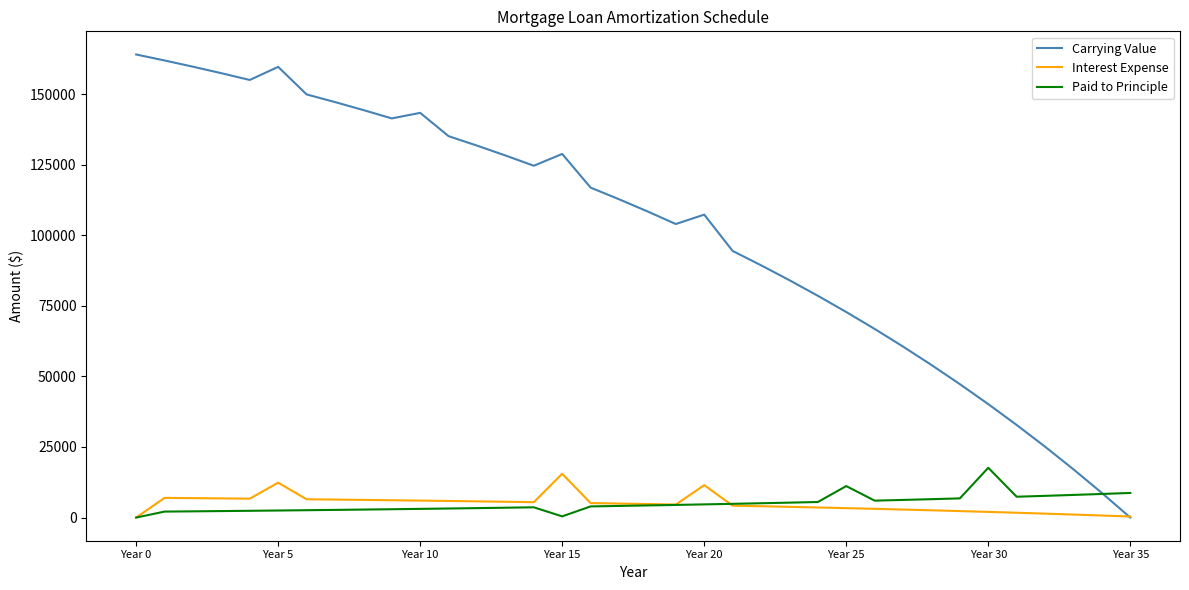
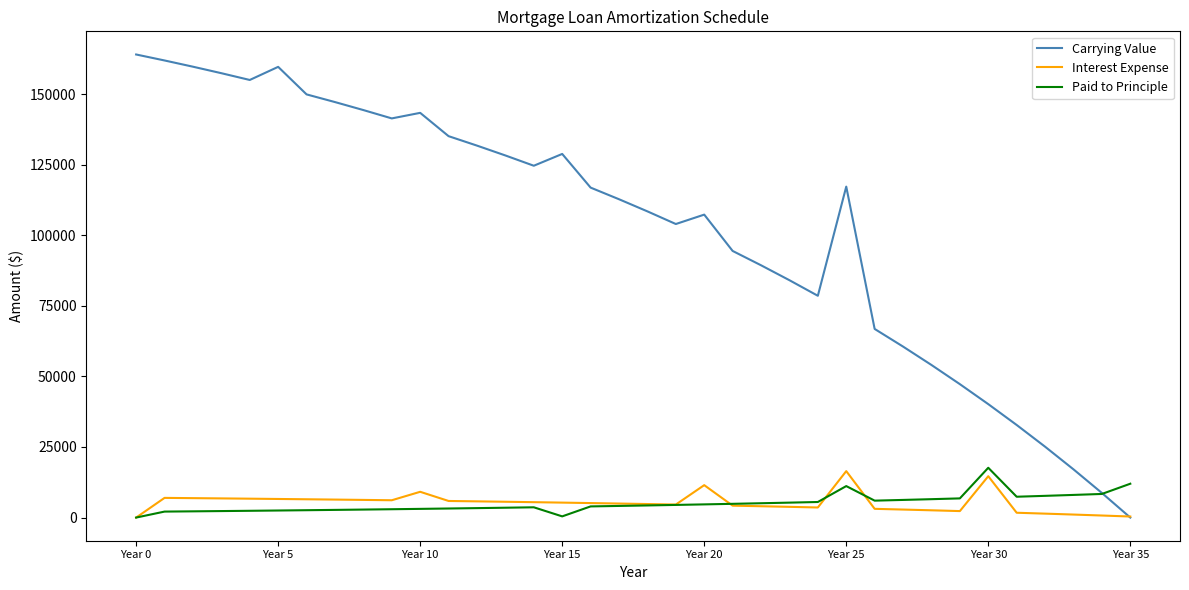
Interest Expense, Year 5: 12000 -> 7000
Interest Expense, Year 10: 6000 -> 9000
Interest Expense, Year 15: 16000 -> 5000
Carrying Value, Year 25: 73000 -> 117000
Interest Expense, Year 25: 3000 -> 16000
Interest Expense, Year 30: 2000 -> 15000
Paid to Principle, Year 35: 9000 -> 12000
